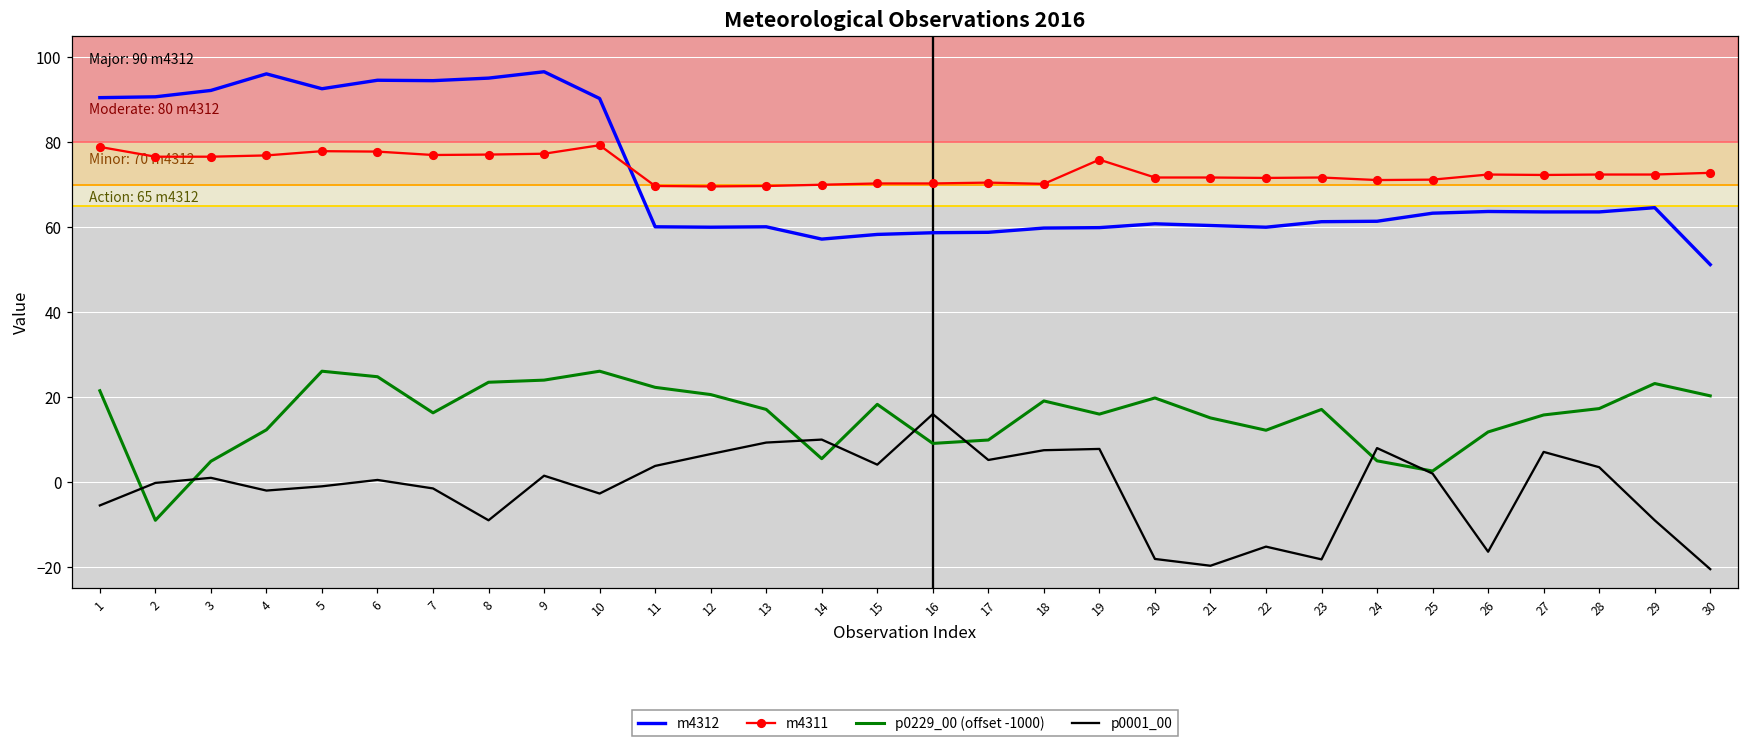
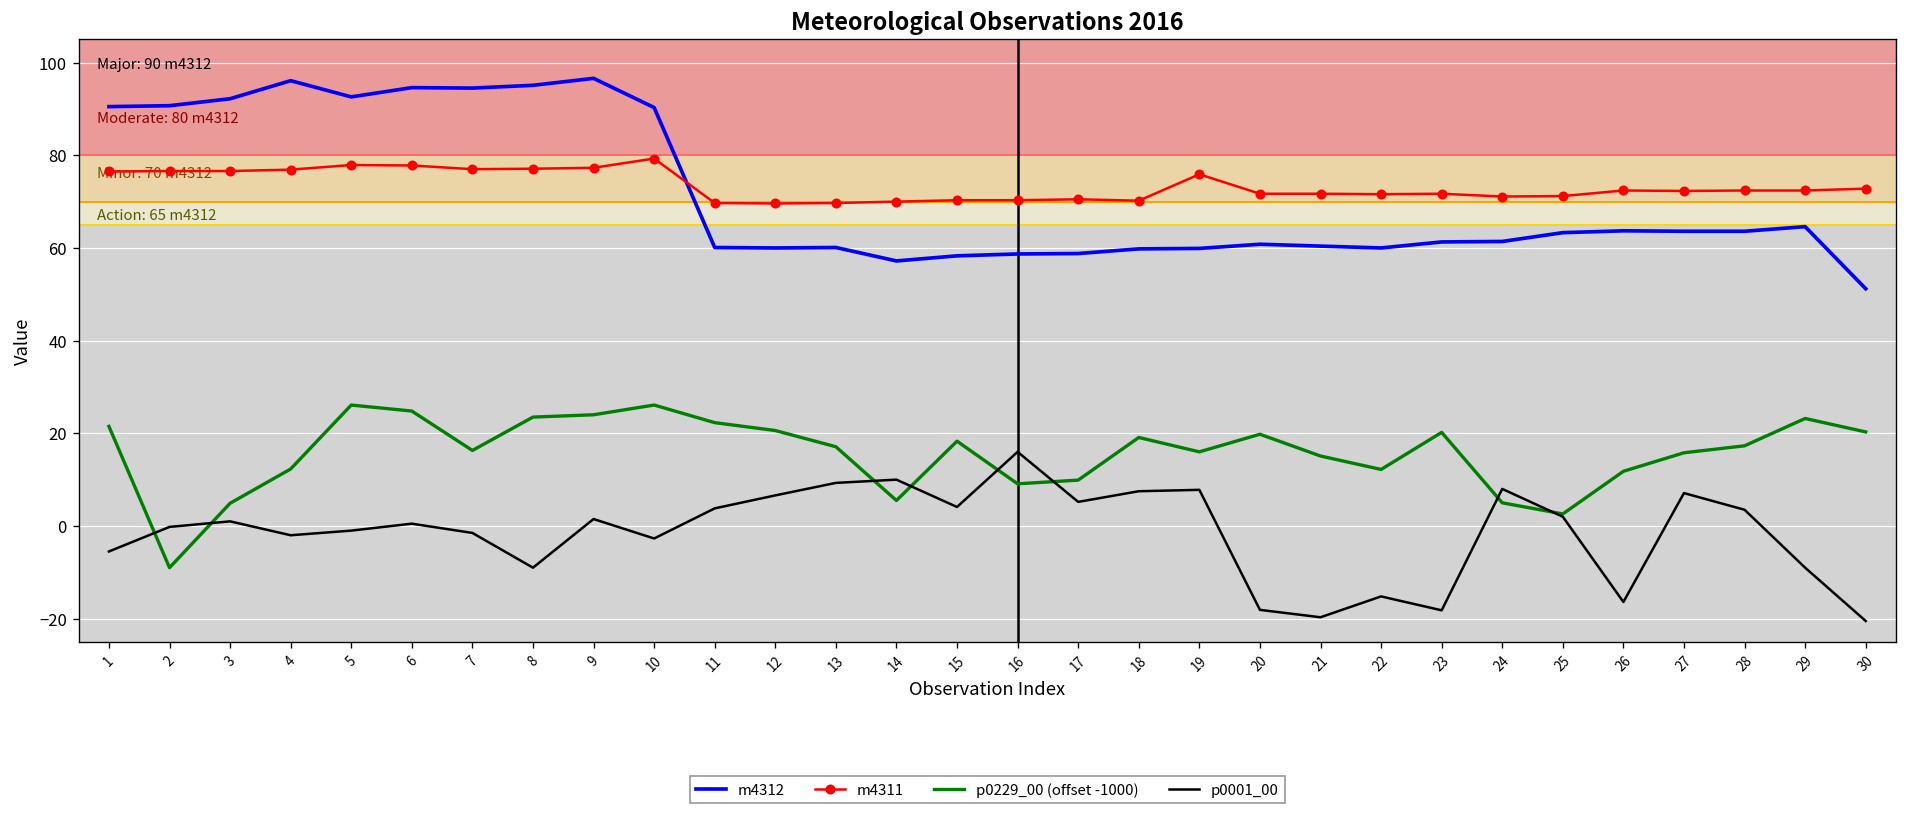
m4311, 1: 79 -> 77
p0229_00 (offset -1000), 23: 17 -> 20
